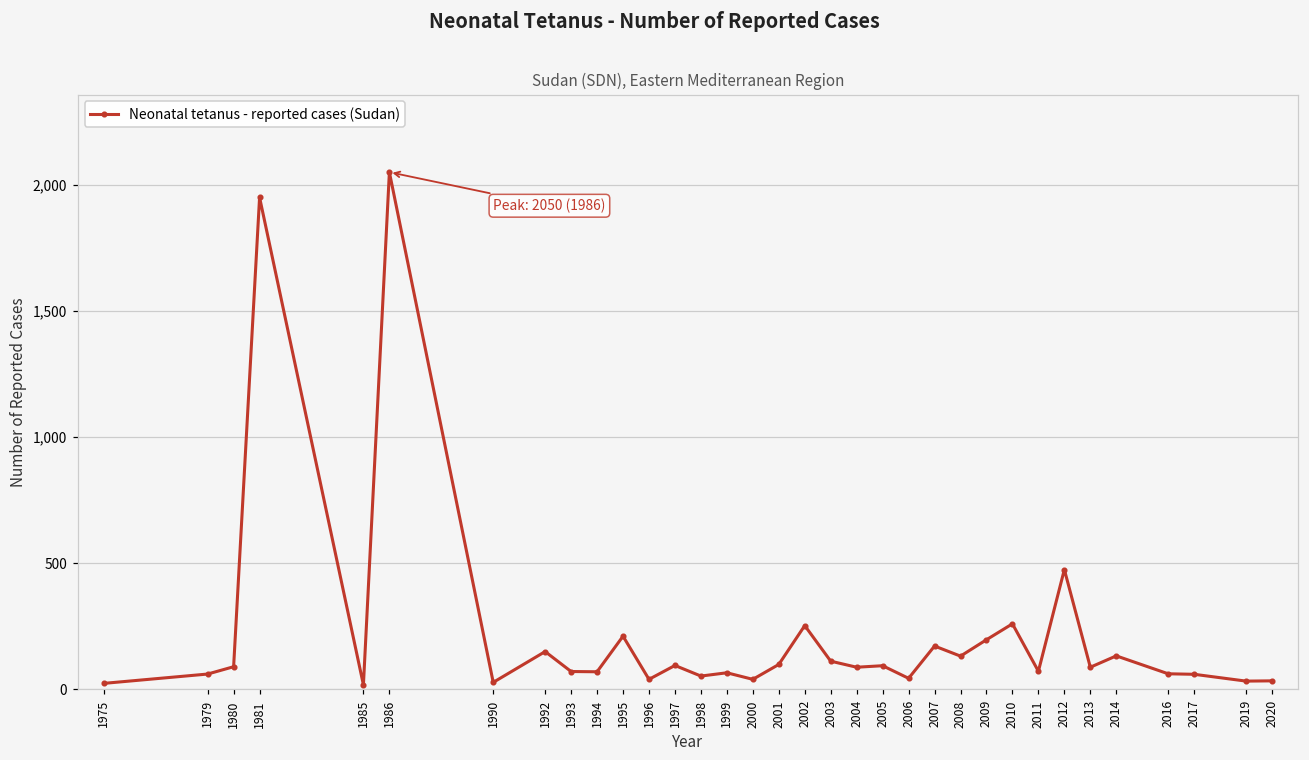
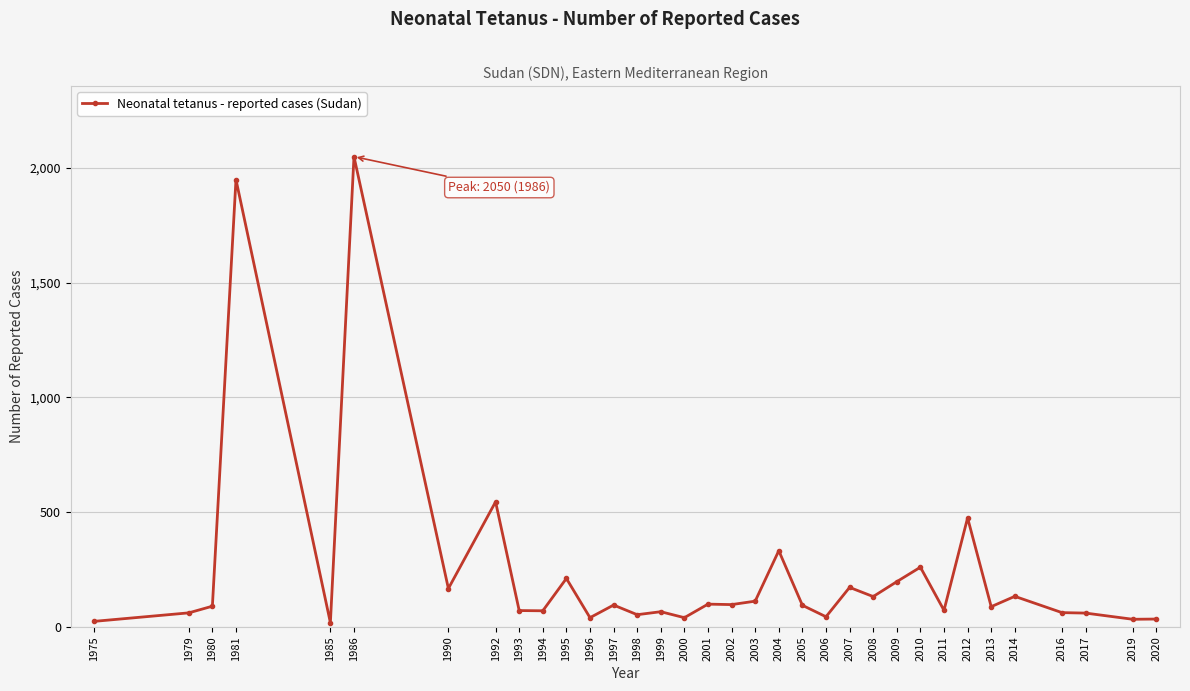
1990: 30 -> 170
1992: 150 -> 550
2002: 250 -> 100
2004: 90 -> 330
